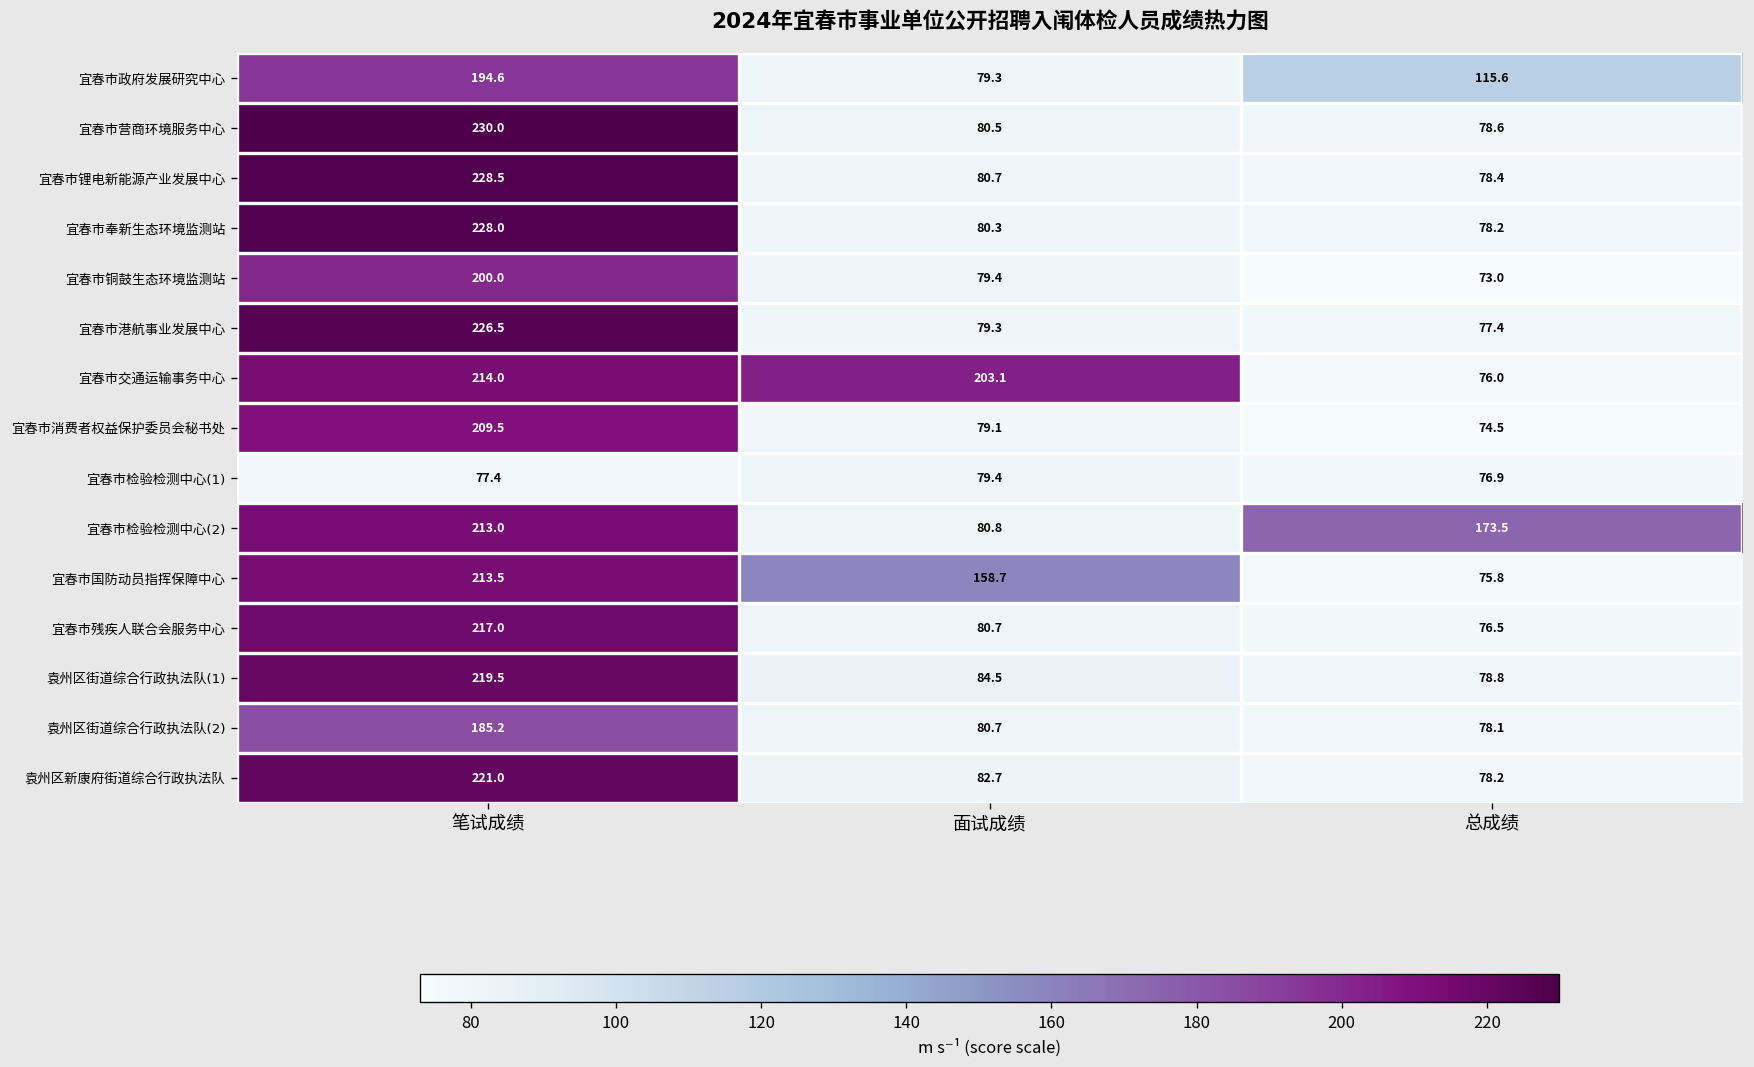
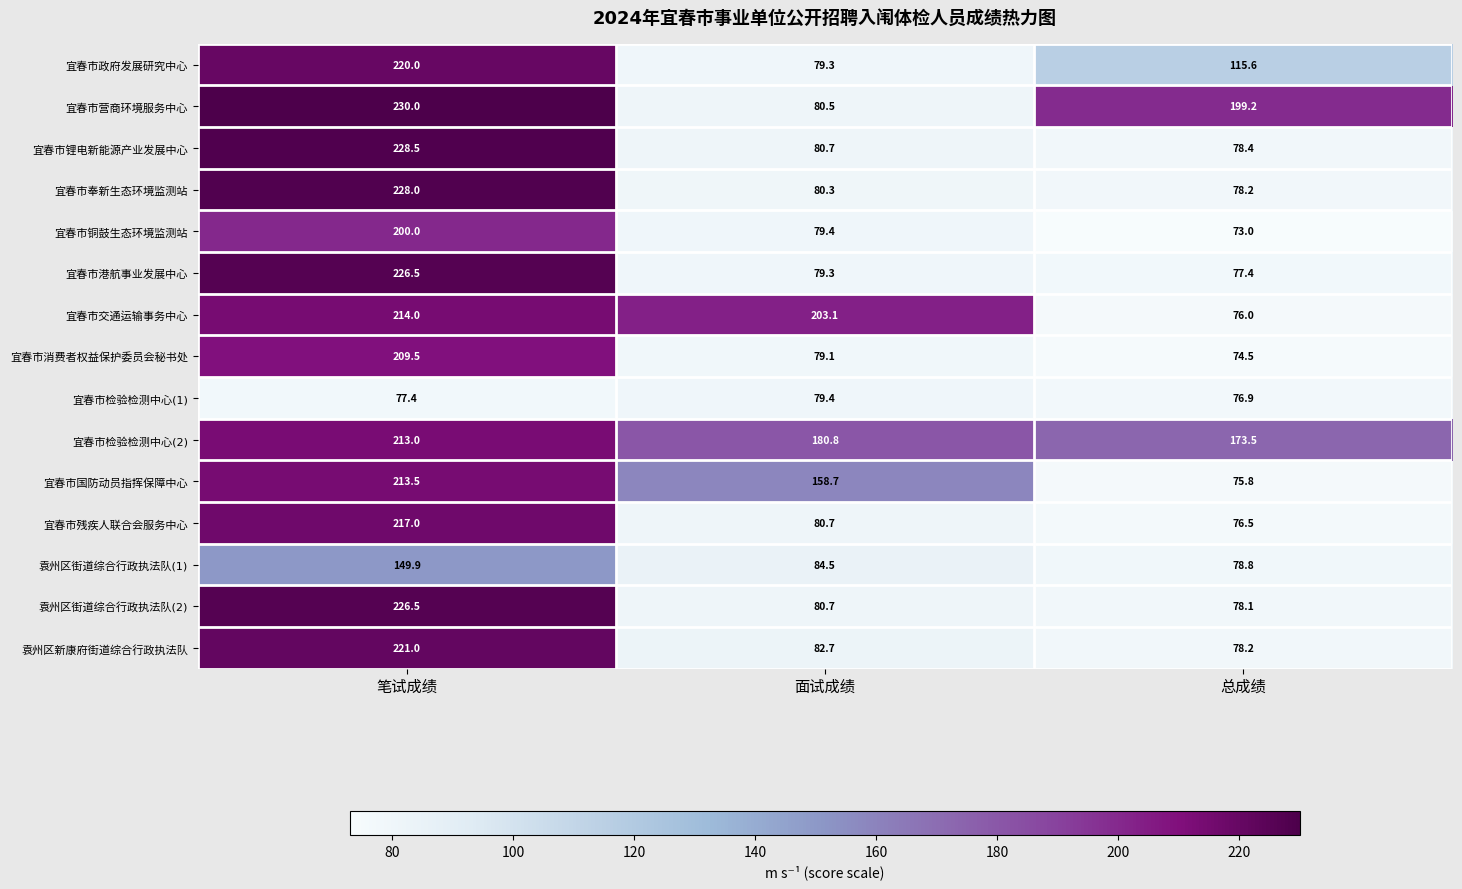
宜春市政府发展研究中心, 笔试成绩: 194.6 -> 220.0
宜春市营商环境服务中心, 总成绩: 78.6 -> 199.2
宜春市检验检测中心(2), 面试成绩: 80.8 -> 180.8
袁州区街道综合行政执法队(1), 笔试成绩: 219.5 -> 149.9
袁州区街道综合行政执法队(2), 笔试成绩: 185.2 -> 226.5
